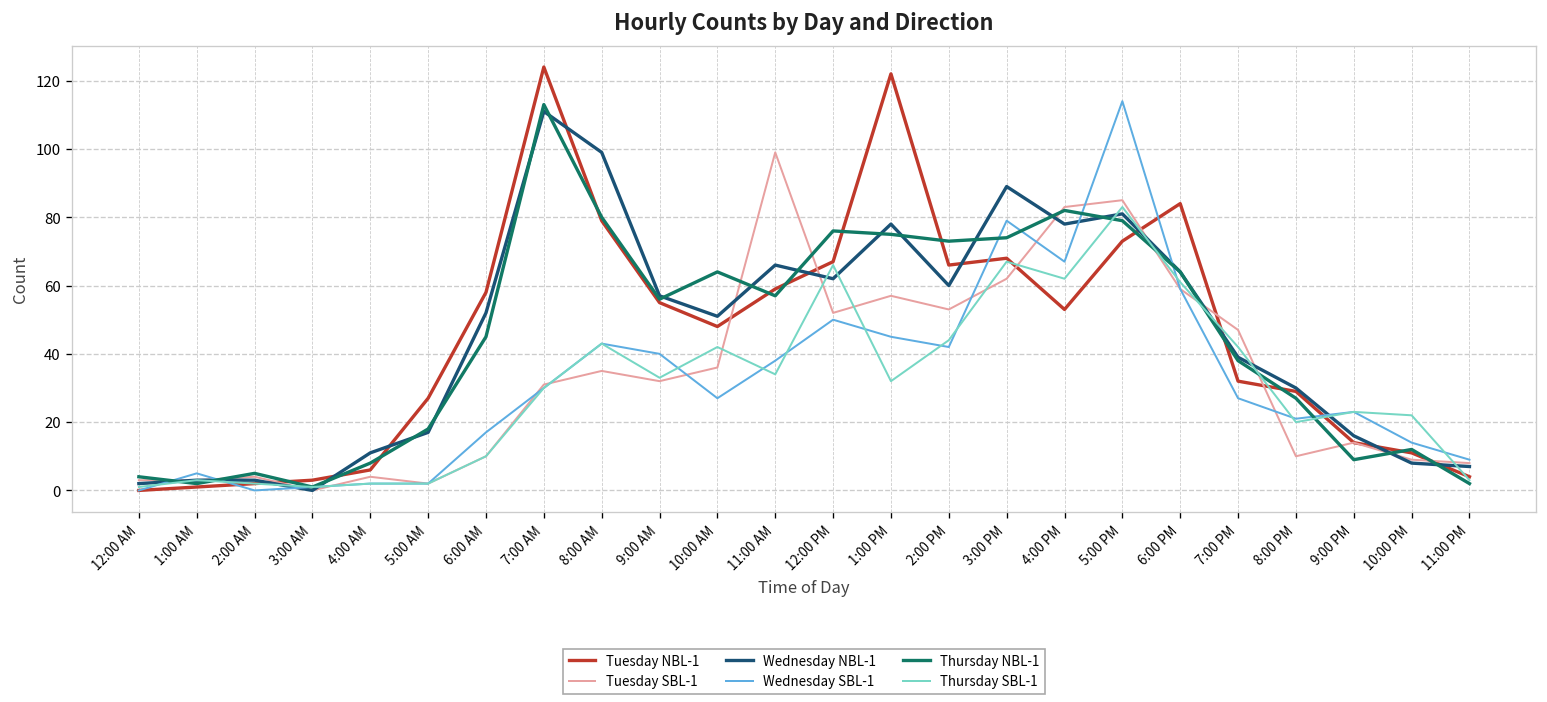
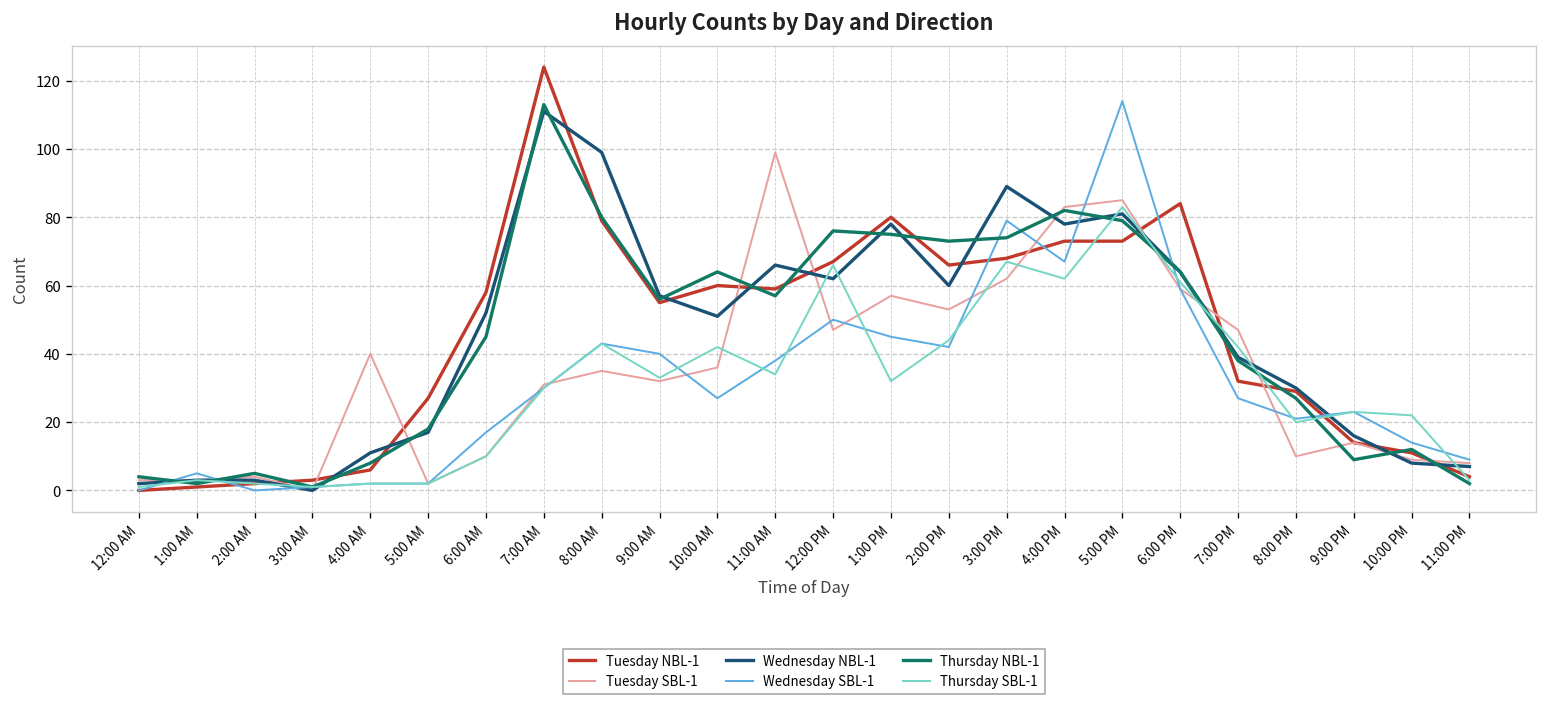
Tuesday SBL-1, 4:00 AM: 4 -> 40
Tuesday NBL-1, 10:00 AM: 48 -> 60
Tuesday SBL-1, 12:00 PM: 52 -> 47
Tuesday NBL-1, 1:00 PM: 122 -> 80
Tuesday NBL-1, 4:00 PM: 53 -> 73
